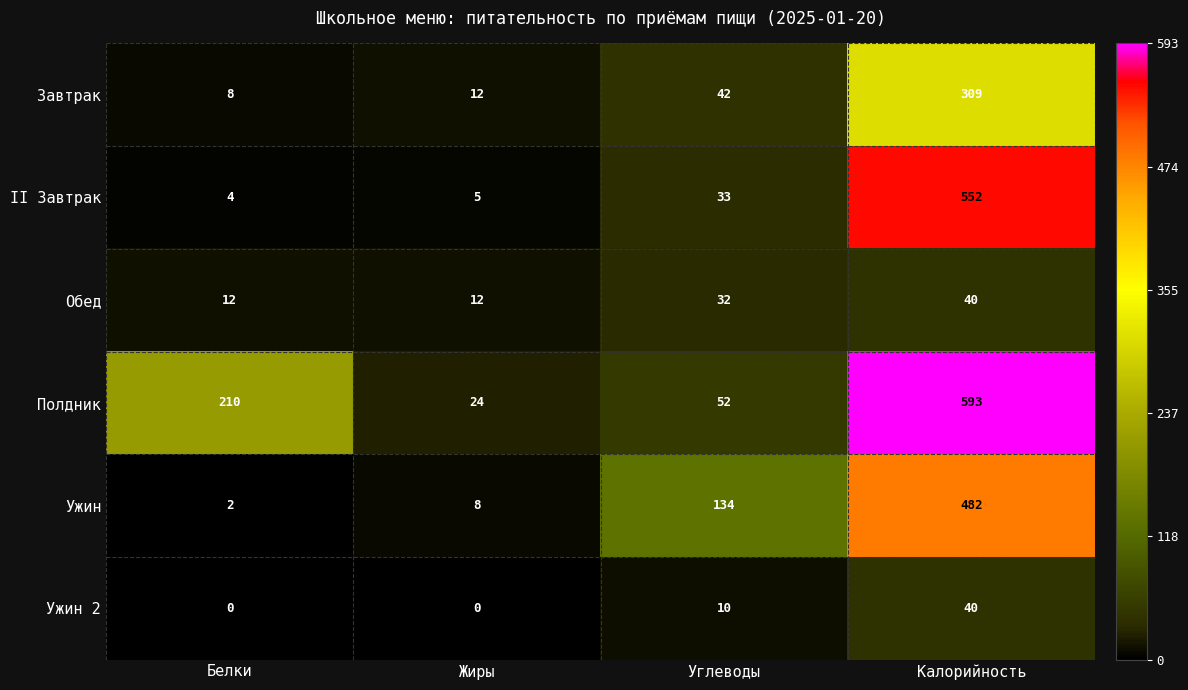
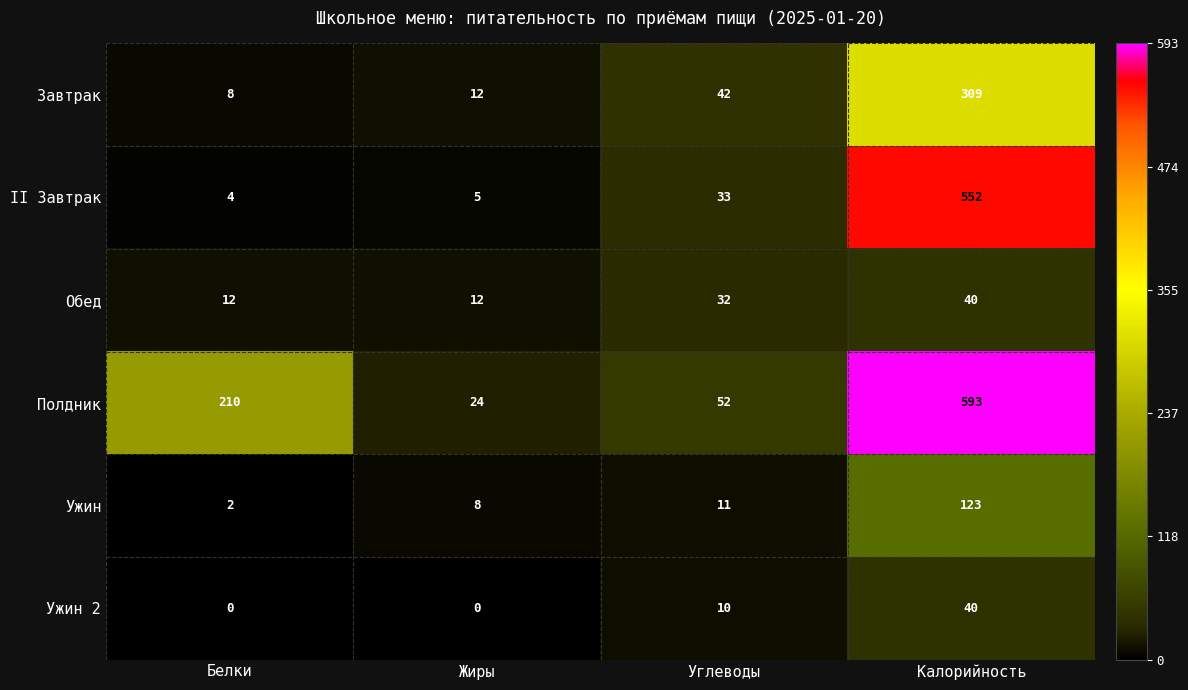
Ужин, Углеводы: 134 -> 11
Ужин, Калорийность: 482 -> 123
